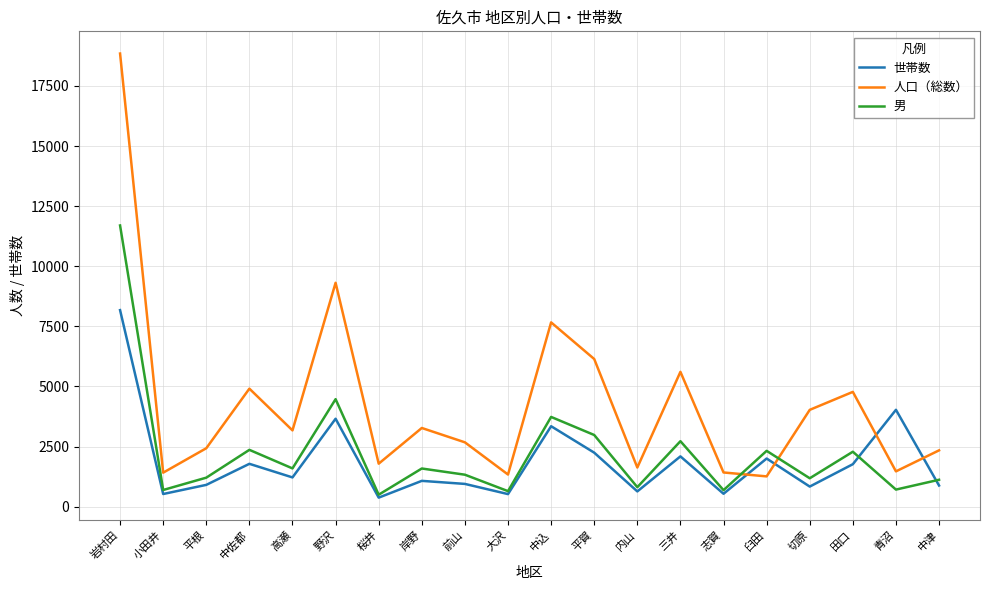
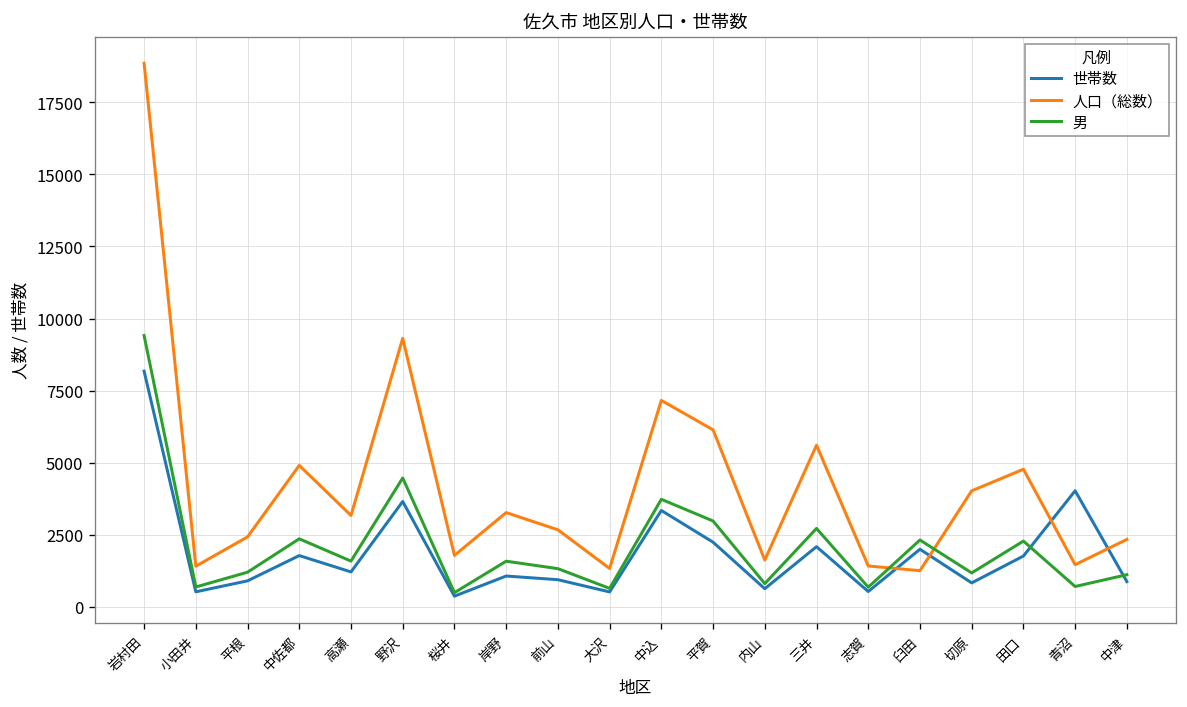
男, 岩村田: 11700 -> 9400
人口（総数）, 中込: 7700 -> 7200
